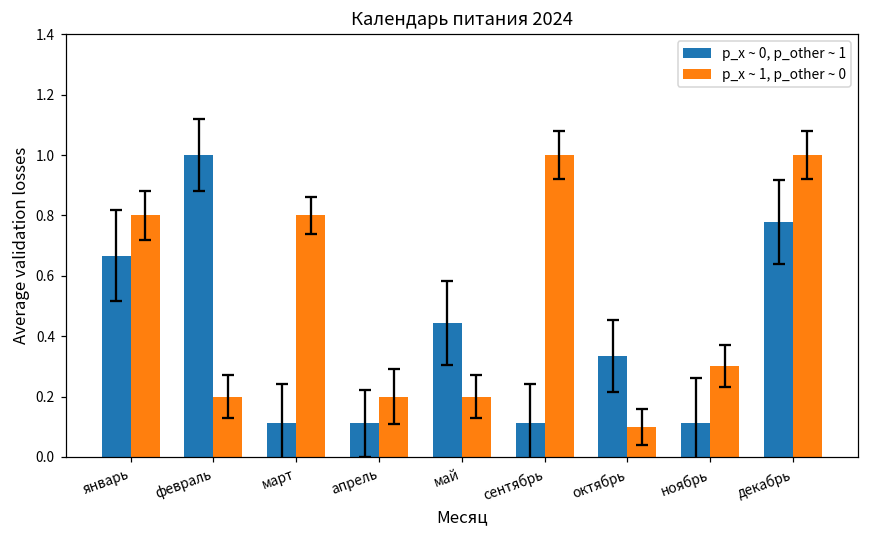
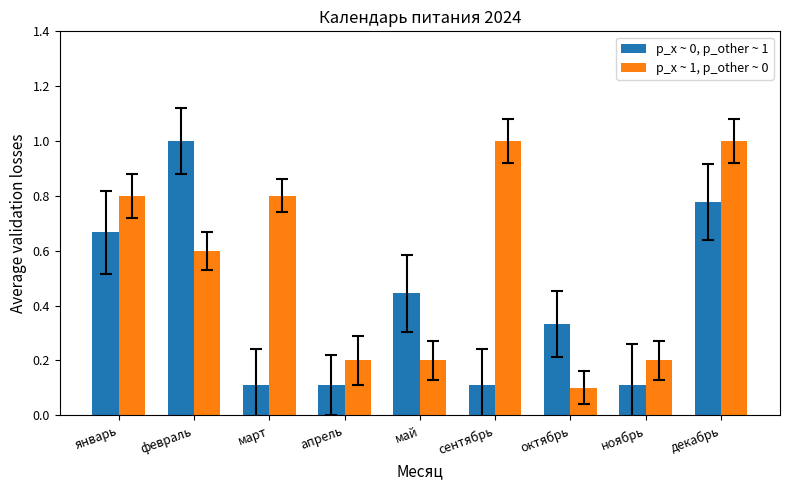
p_x ~ 1, p_other ~ 0, февраль: 0.20 -> 0.60
p_x ~ 1, p_other ~ 0, ноябрь: 0.30 -> 0.20
